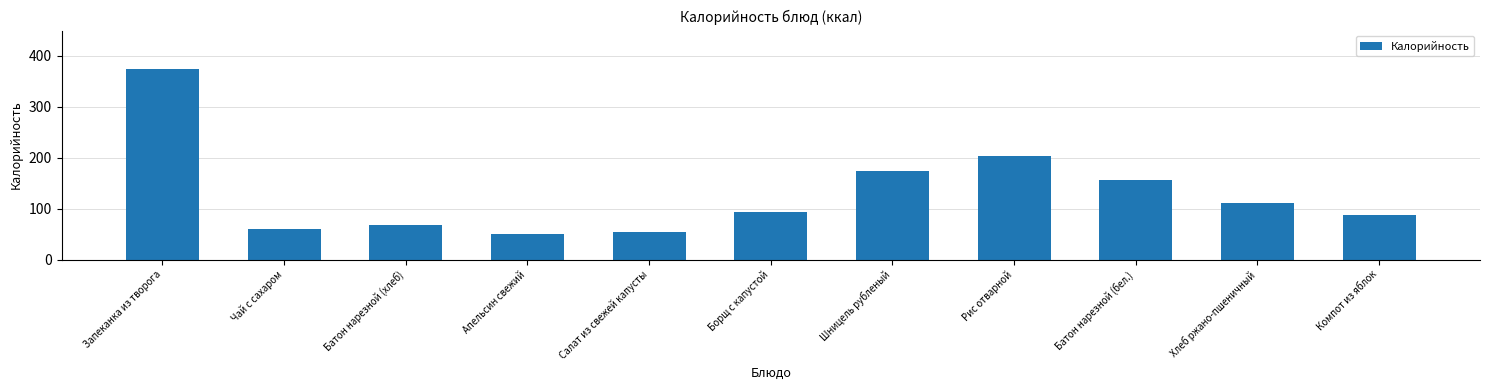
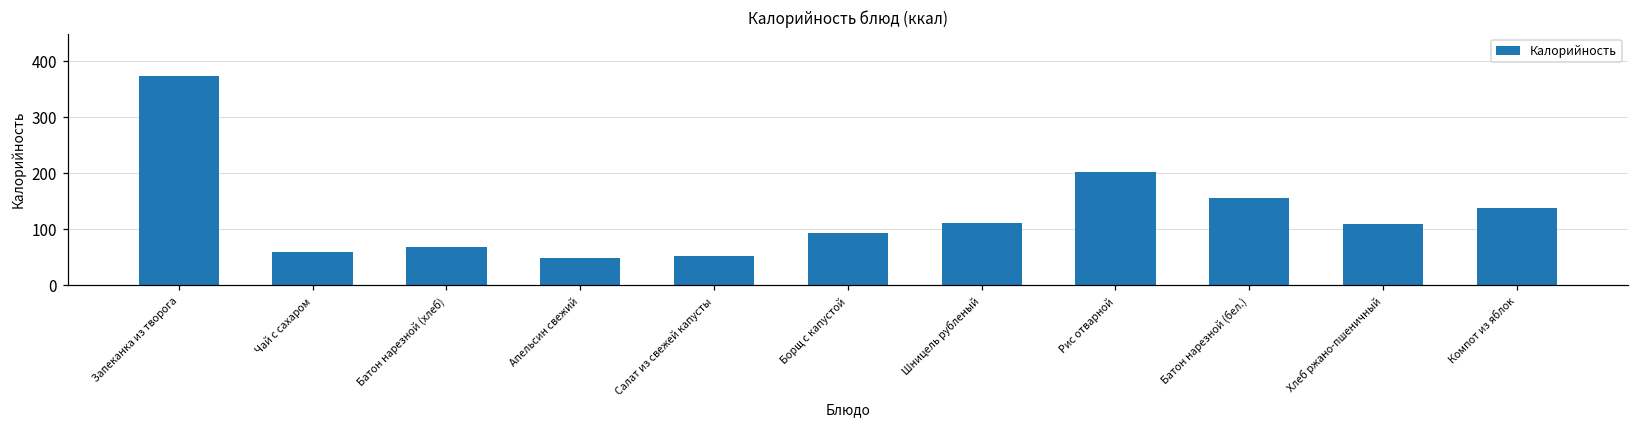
Шницель рубленый: 170 -> 110
Компот из яблок: 90 -> 140
